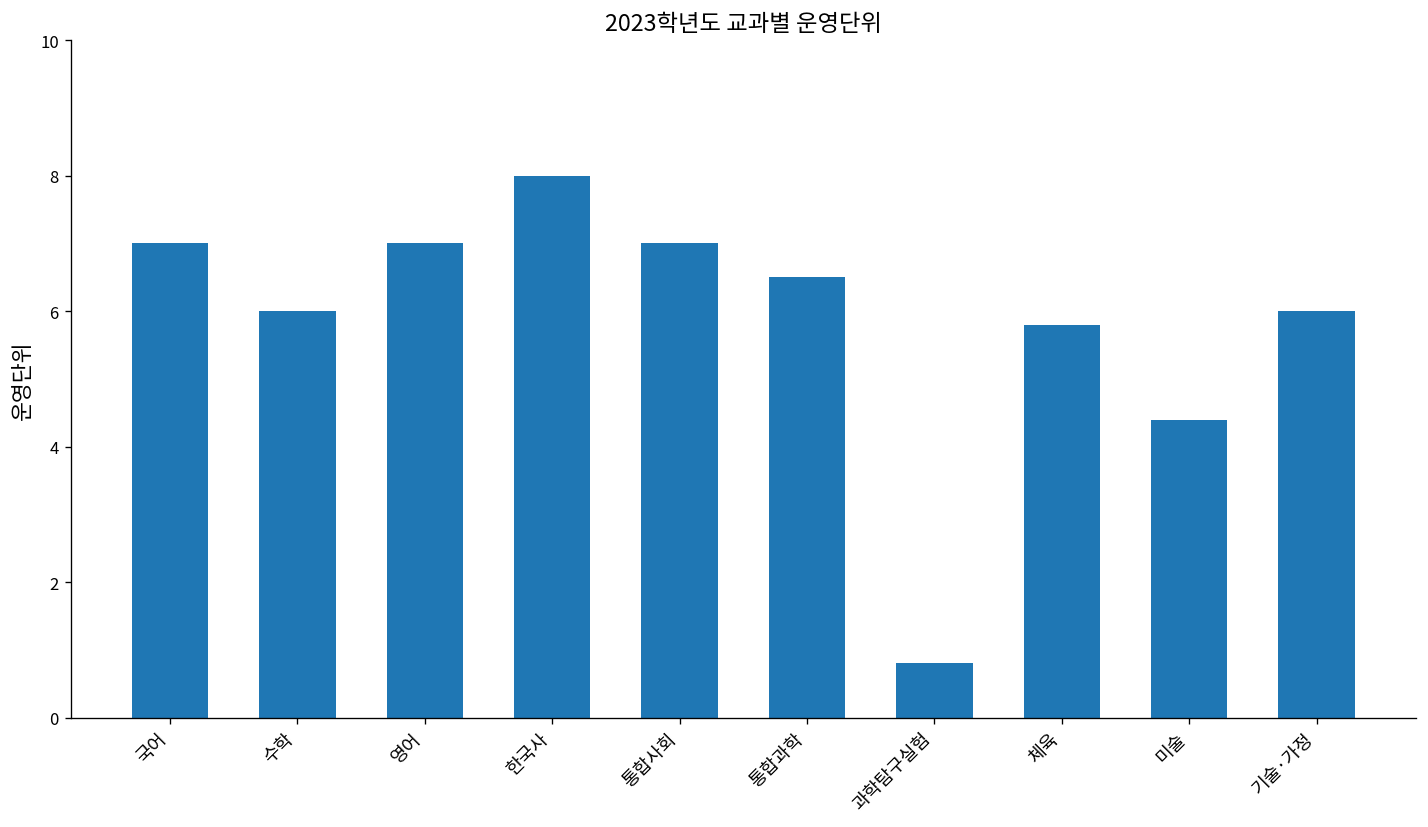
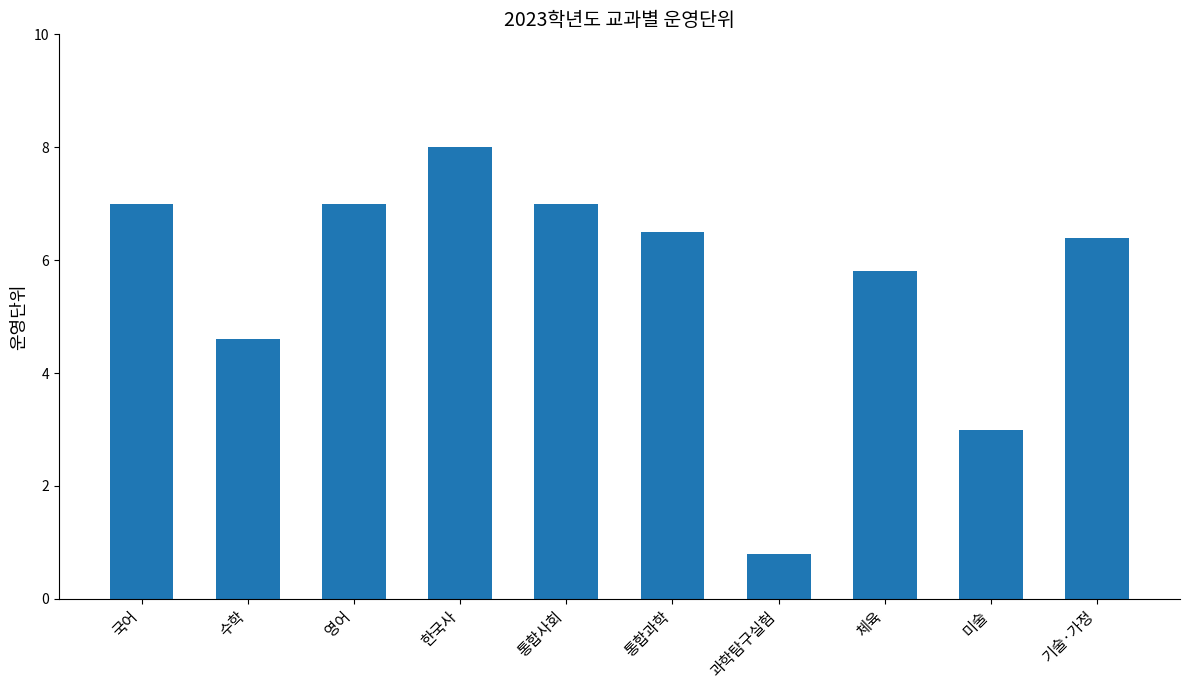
수학: 6.0 -> 4.6
미술: 4.4 -> 3.0
기술·가정: 6.0 -> 6.4
